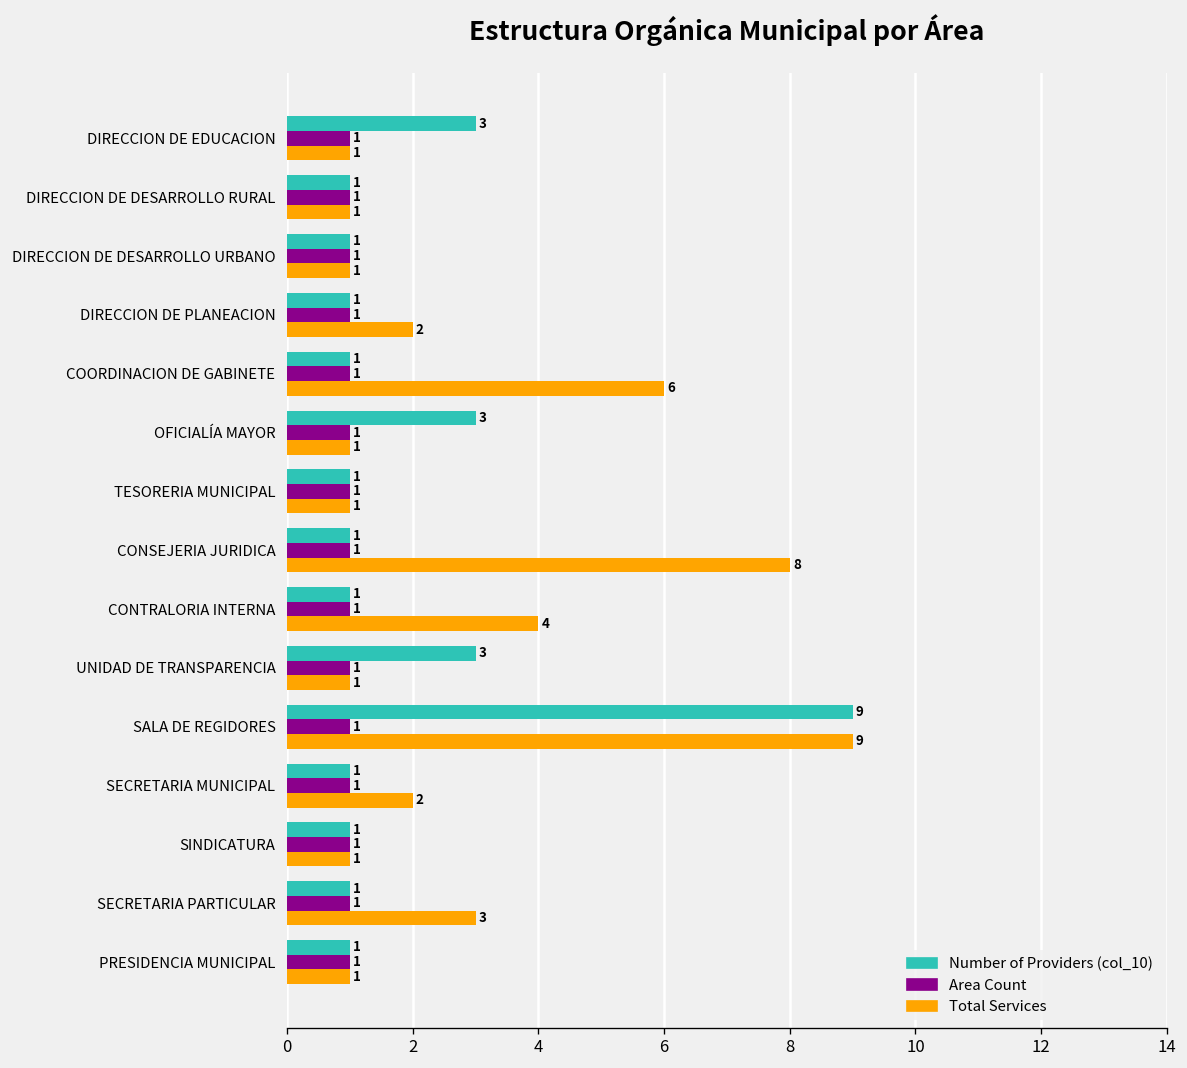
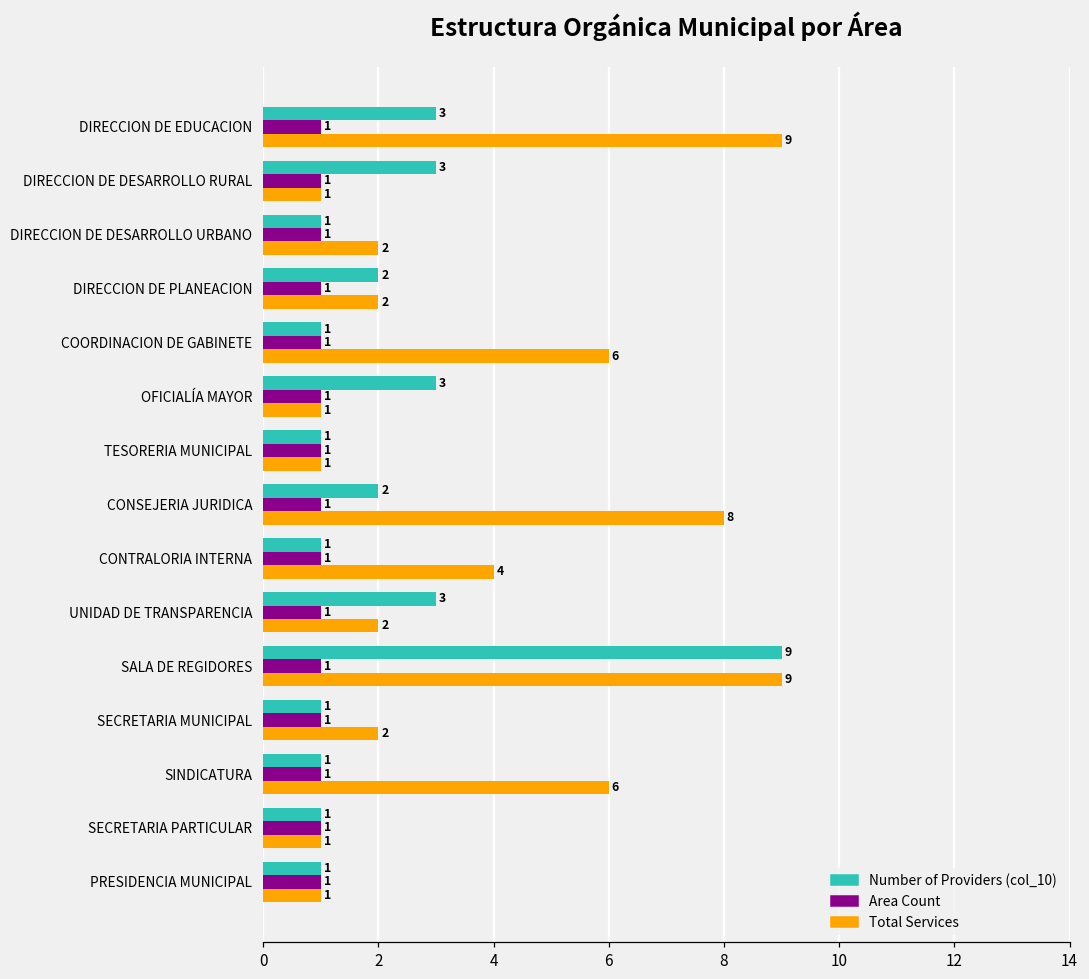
Total Services, DIRECCION DE EDUCACION: 1 -> 9
Number of Providers (col_10), DIRECCION DE DESARROLLO RURAL: 1 -> 3
Total Services, DIRECCION DE DESARROLLO URBANO: 1 -> 2
Number of Providers (col_10), DIRECCION DE PLANEACION: 1 -> 2
Number of Providers (col_10), CONSEJERIA JURIDICA: 1 -> 2
Total Services, UNIDAD DE TRANSPARENCIA: 1 -> 2
Total Services, SINDICATURA: 1 -> 6
Total Services, SECRETARIA PARTICULAR: 3 -> 1
